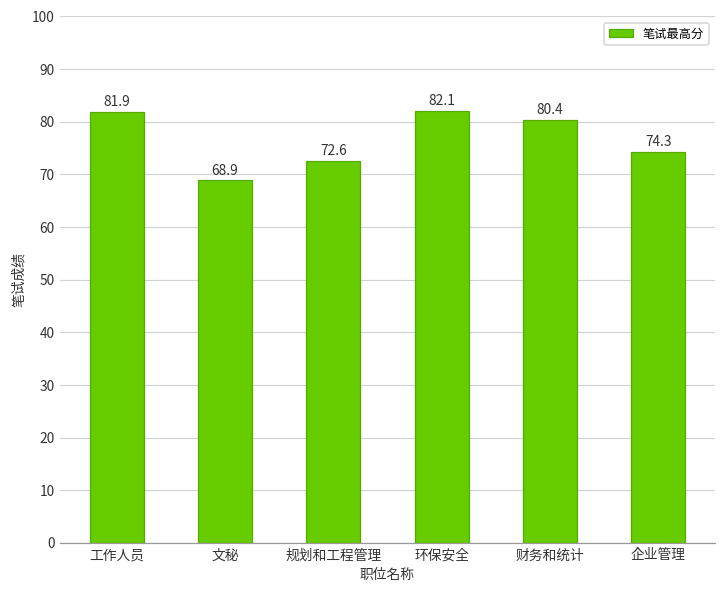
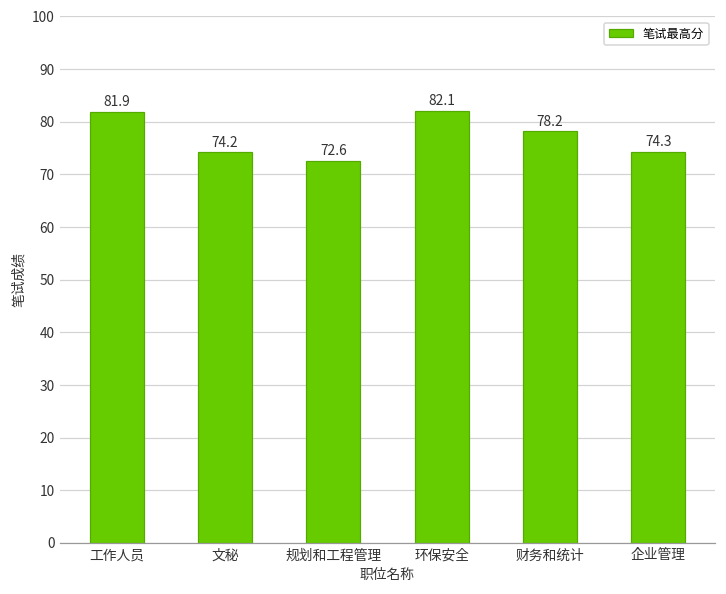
文秘: 68.9 -> 74.2
财务和统计: 80.4 -> 78.2
